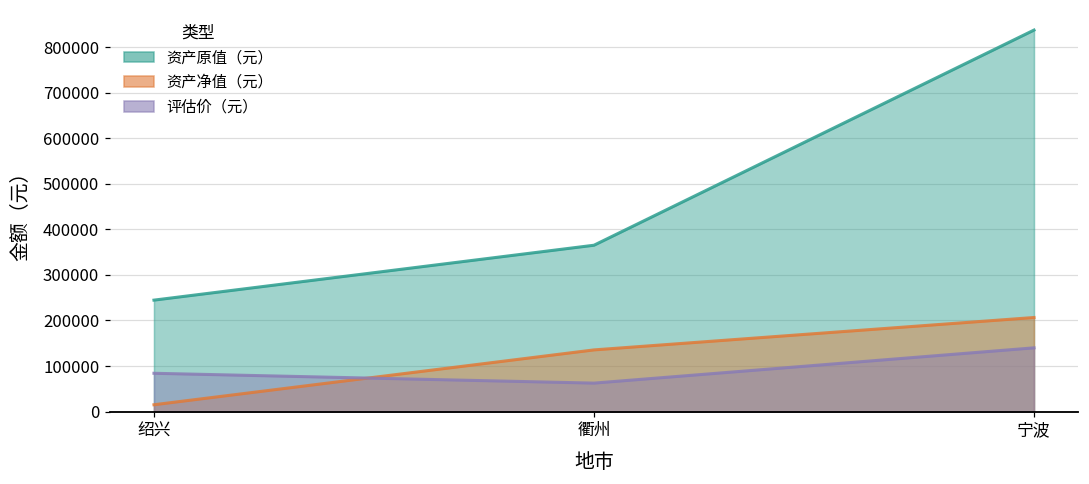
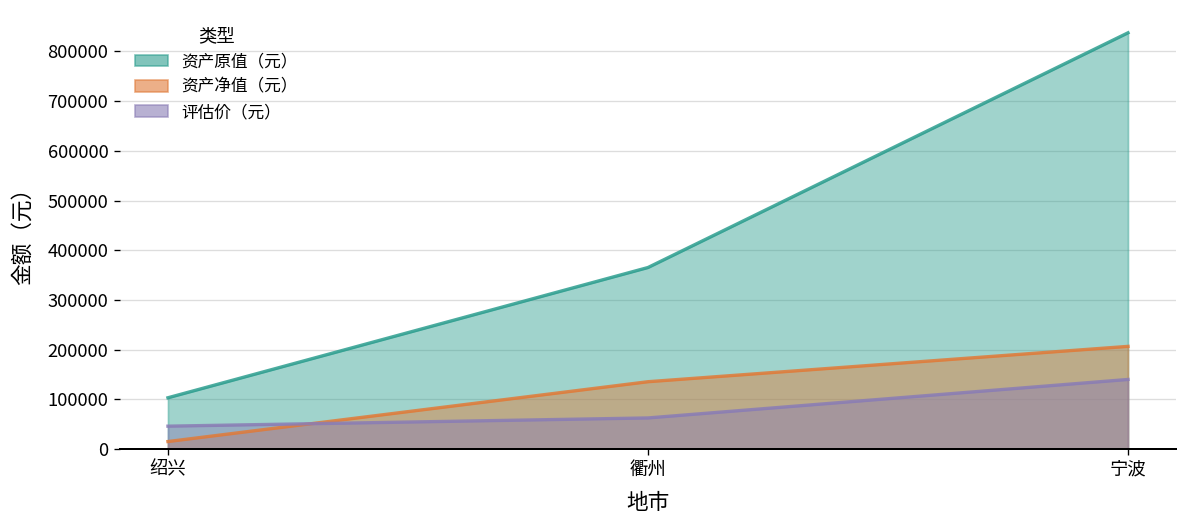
资产原值（元）, 绍兴: 240000 -> 100000
评估价（元）, 绍兴: 80000 -> 50000
